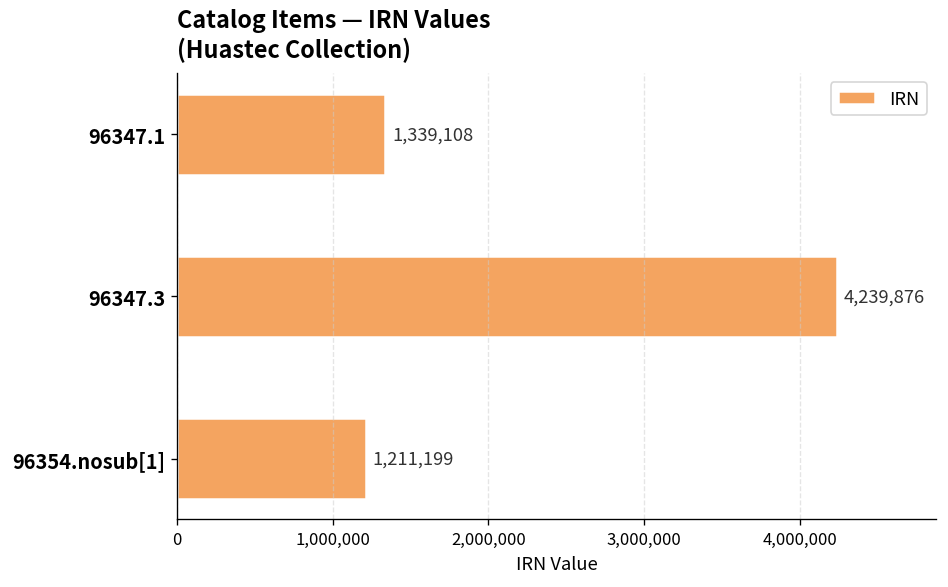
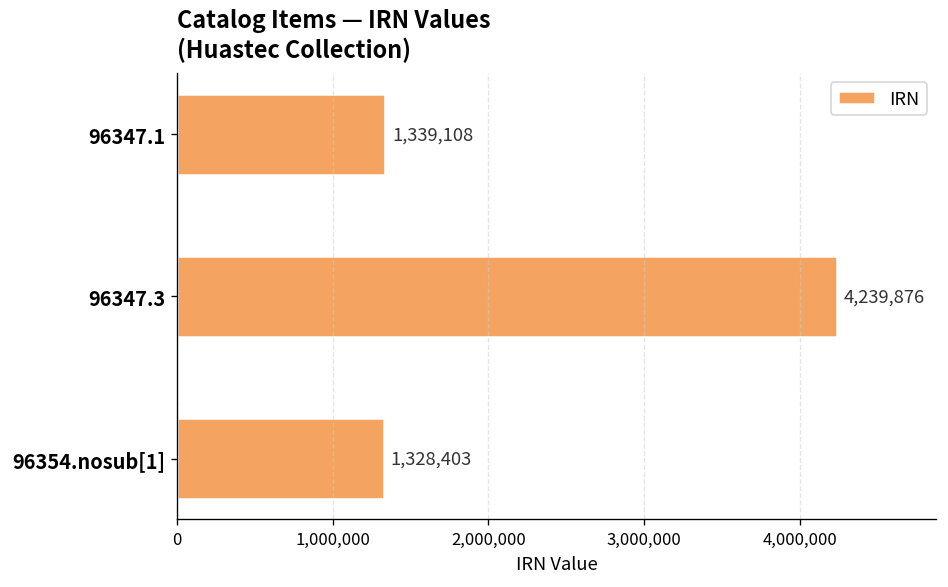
96354.nosub[1]: 1,211,199 -> 1,328,403
